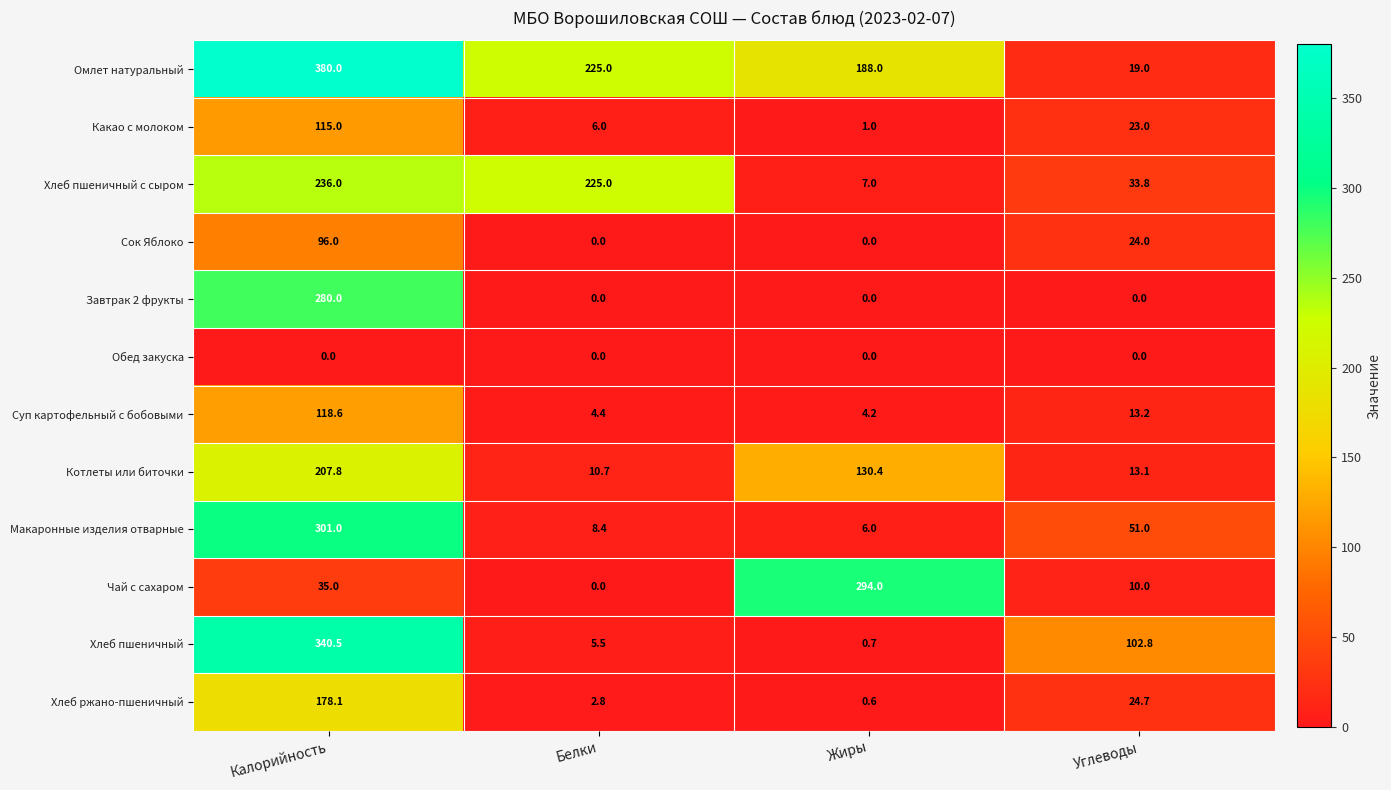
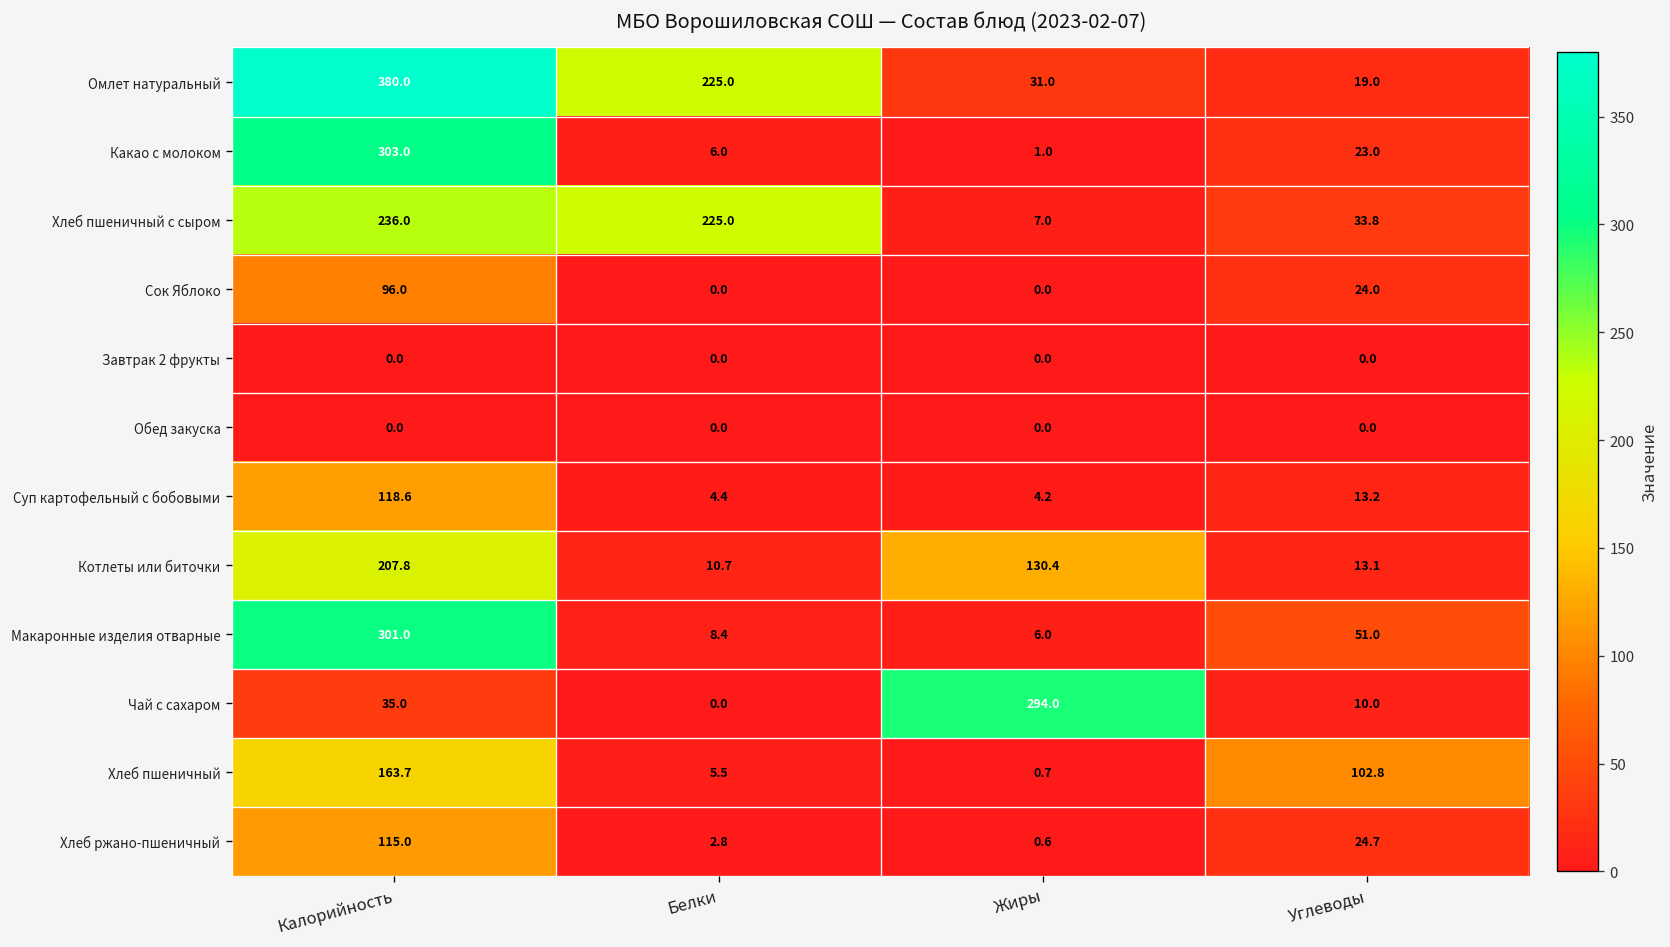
Омлет натуральный, Жиры: 188.0 -> 31.0
Какао с молоком, Калорийность: 115.0 -> 303.0
Завтрак 2 фрукты, Калорийность: 280.0 -> 0.0
Хлеб пшеничный, Калорийность: 340.5 -> 163.7
Хлеб ржано-пшеничный, Калорийность: 178.1 -> 115.0
